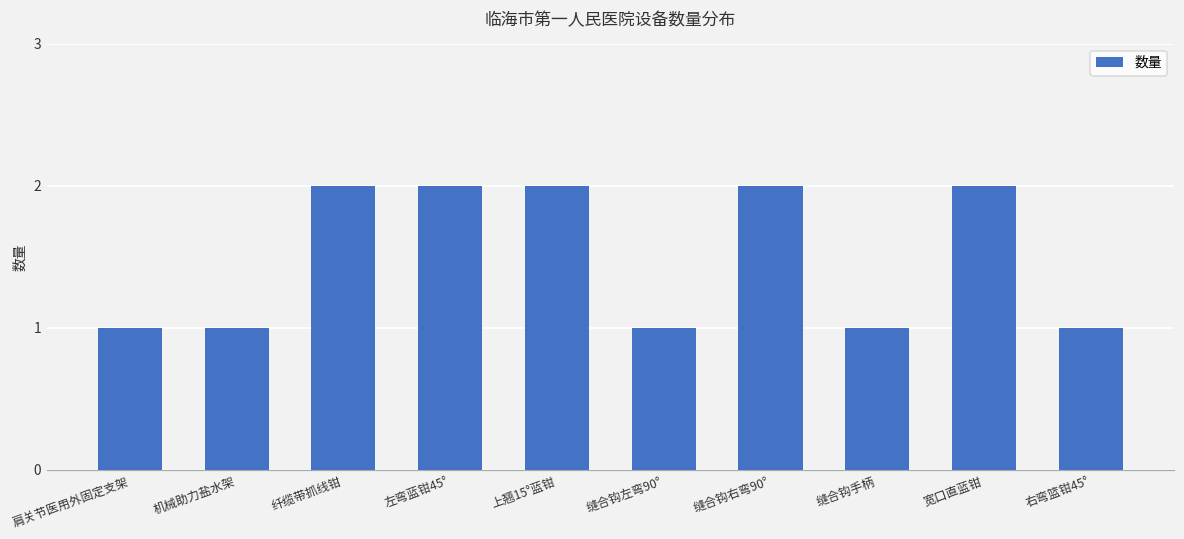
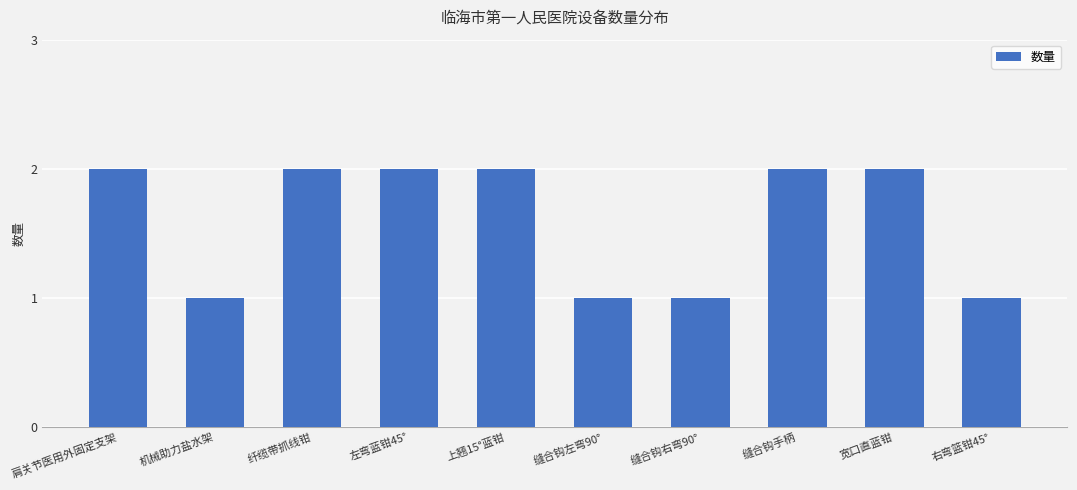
肩关节医用外固定支架: 1 -> 2
缝合钩右弯90°: 2 -> 1
缝合钩手柄: 1 -> 2
